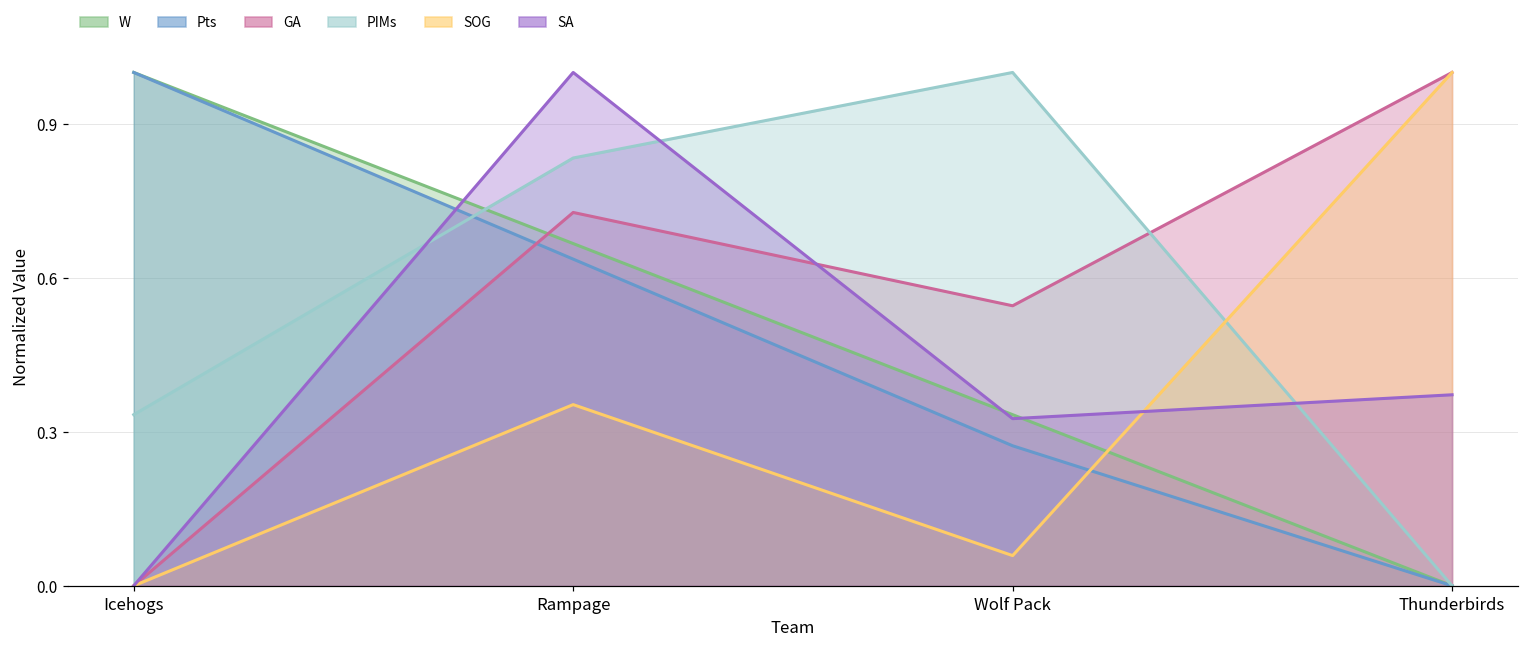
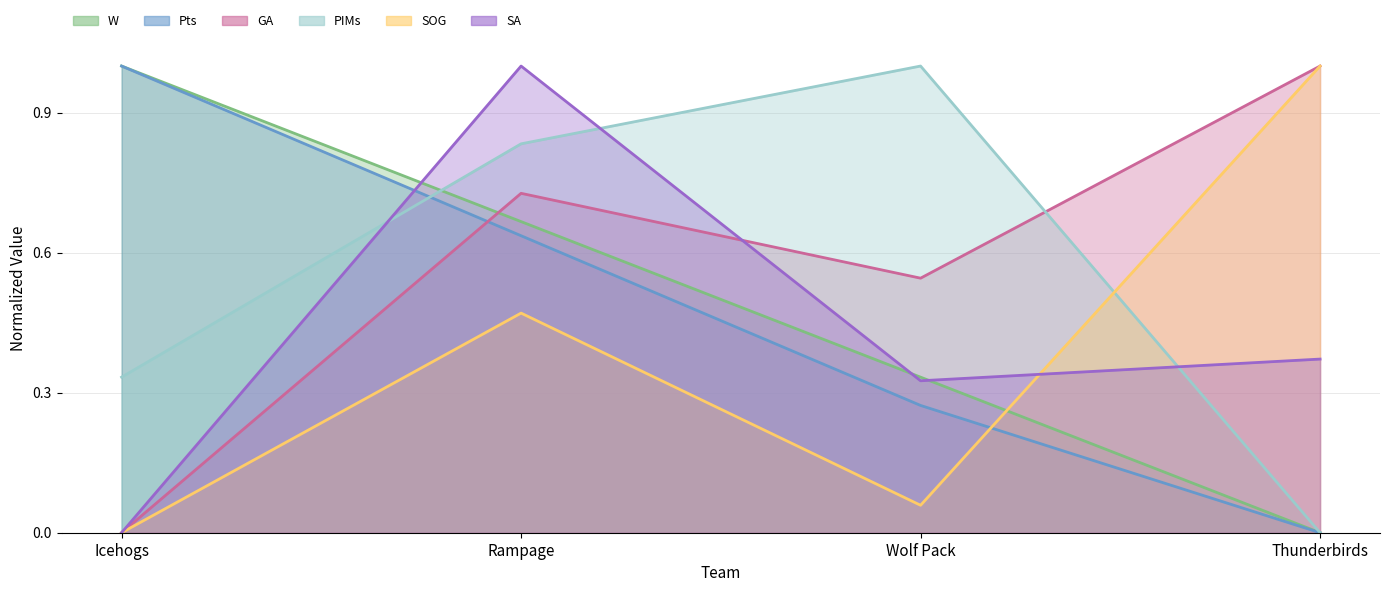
SOG, Rampage: 0.35 -> 0.47
